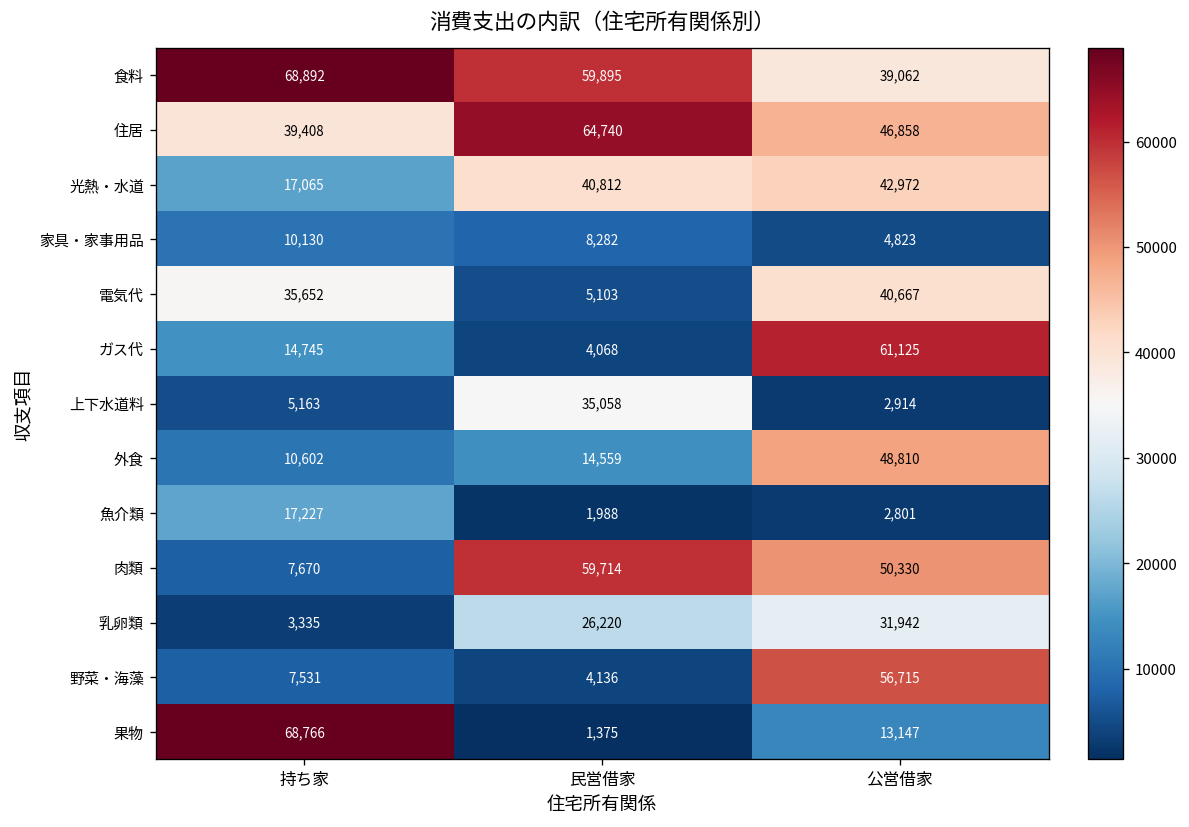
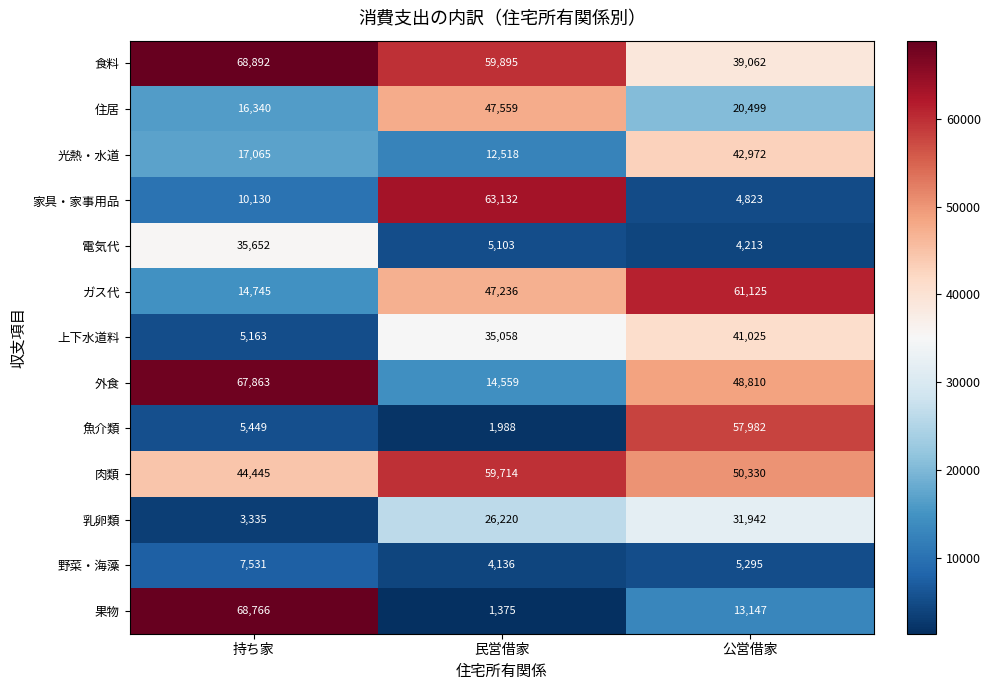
住居, 持ち家: 39,408 -> 16,340
住居, 民営借家: 64,740 -> 47,559
住居, 公営借家: 46,858 -> 20,499
光熱・水道, 民営借家: 40,812 -> 12,518
家具・家事用品, 民営借家: 8,282 -> 63,132
電気代, 公営借家: 40,667 -> 4,213
ガス代, 民営借家: 4,068 -> 47,236
上下水道料, 公営借家: 2,914 -> 41,025
外食, 持ち家: 10,602 -> 67,863
魚介類, 持ち家: 17,227 -> 5,449
魚介類, 公営借家: 2,801 -> 57,982
肉類, 持ち家: 7,670 -> 44,445
野菜・海藻, 公営借家: 56,715 -> 5,295
